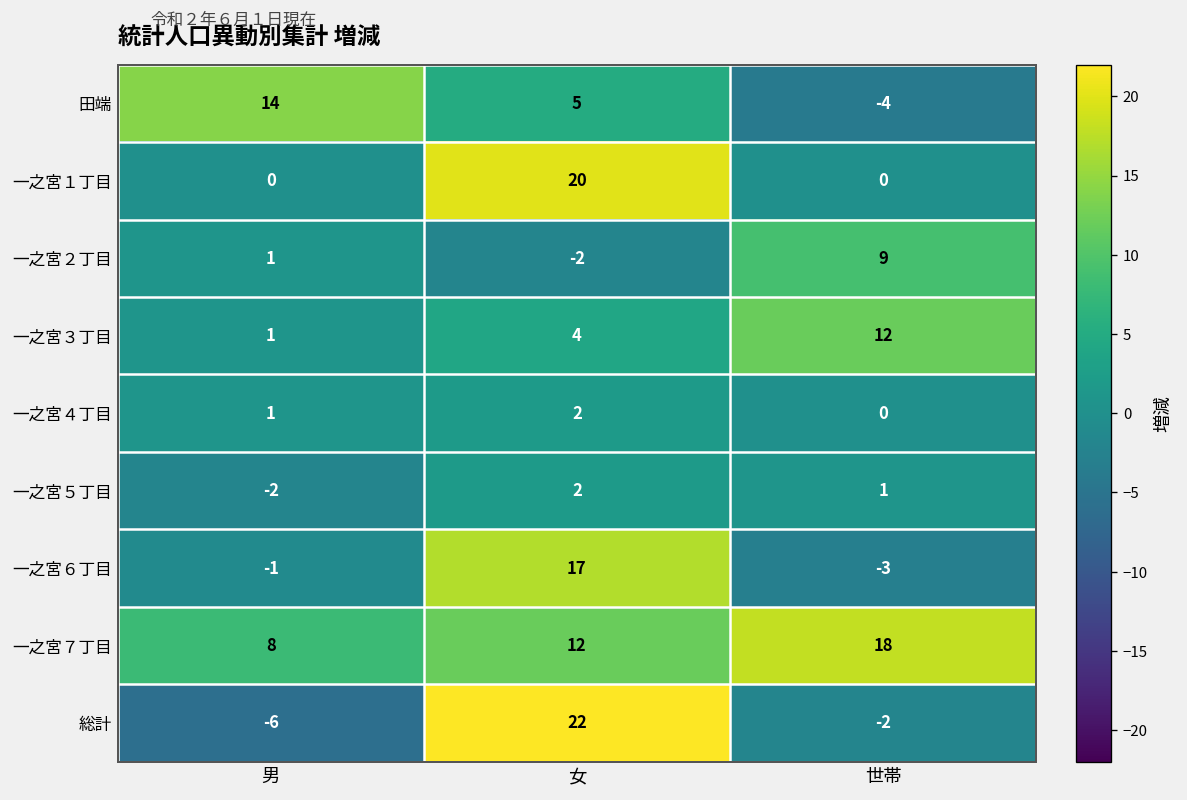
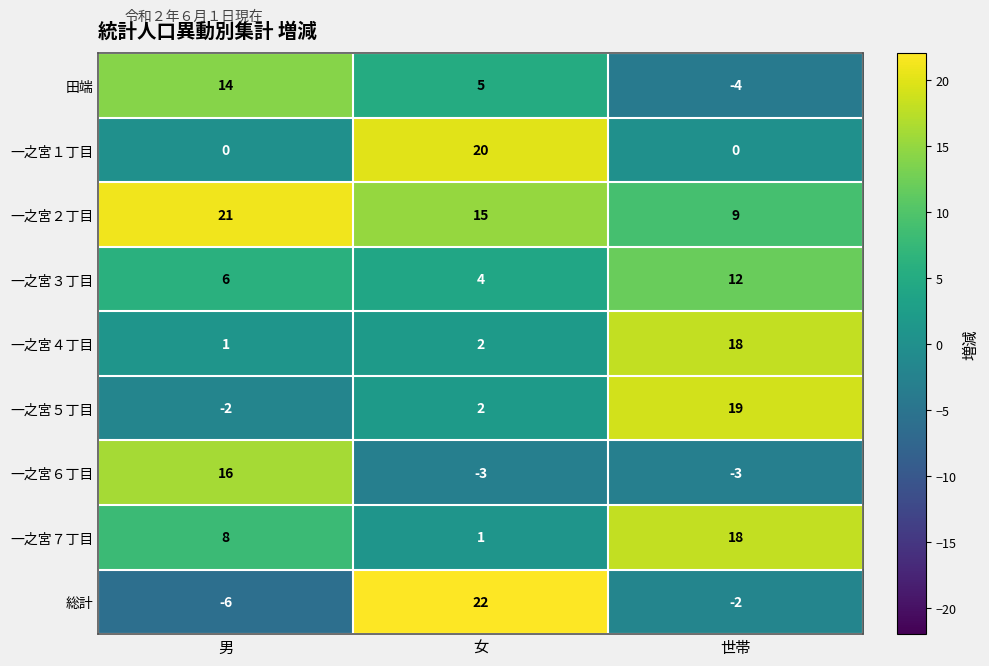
一之宮２丁目, 男: 1 -> 21
一之宮２丁目, 女: -2 -> 15
一之宮３丁目, 男: 1 -> 6
一之宮４丁目, 世帯: 0 -> 18
一之宮５丁目, 世帯: 1 -> 19
一之宮６丁目, 男: -1 -> 16
一之宮６丁目, 女: 17 -> -3
一之宮７丁目, 女: 12 -> 1
